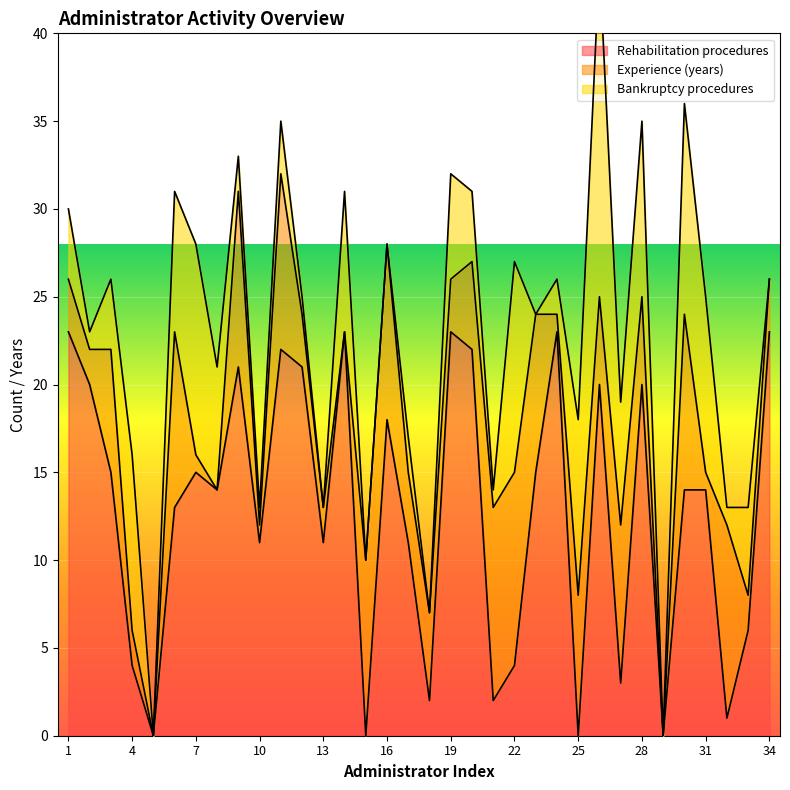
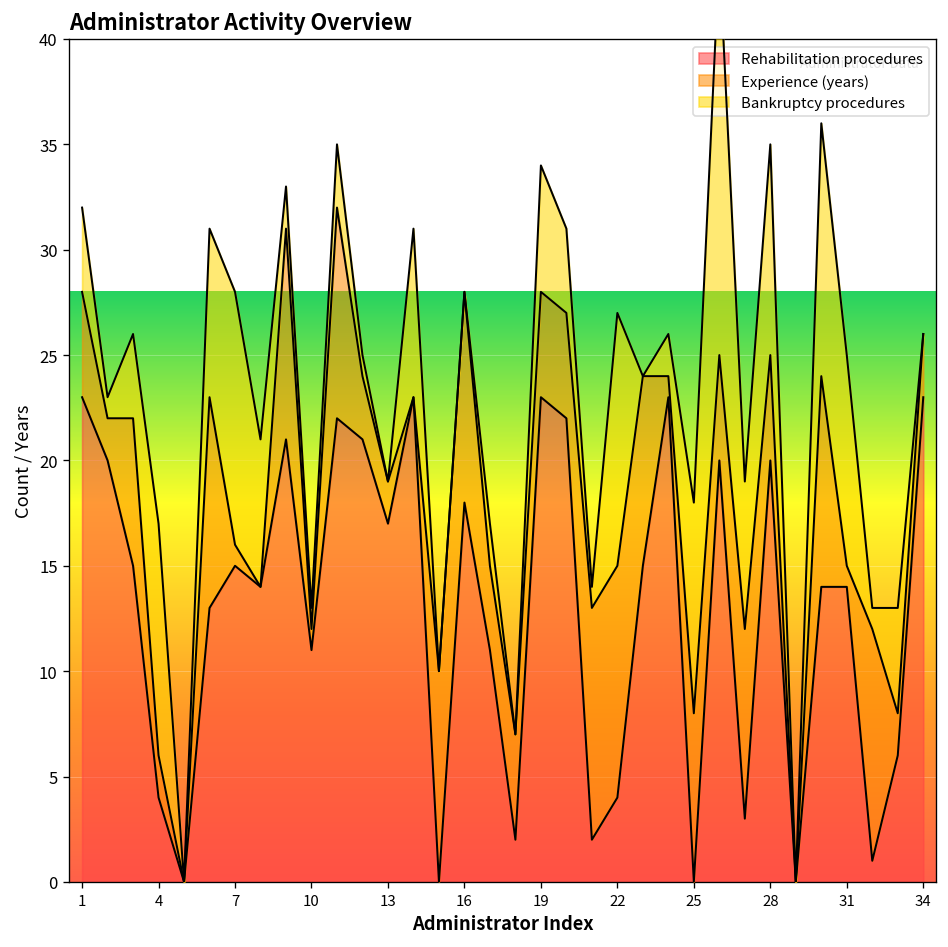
Experience (years), 1: 3 -> 5
Bankruptcy procedures, 4: 10 -> 11
Rehabilitation procedures, 13: 11 -> 17
Experience (years), 19: 3 -> 5
